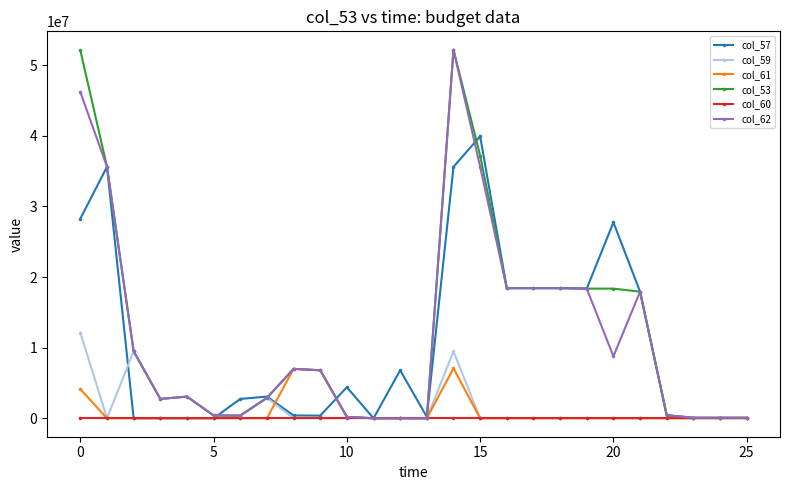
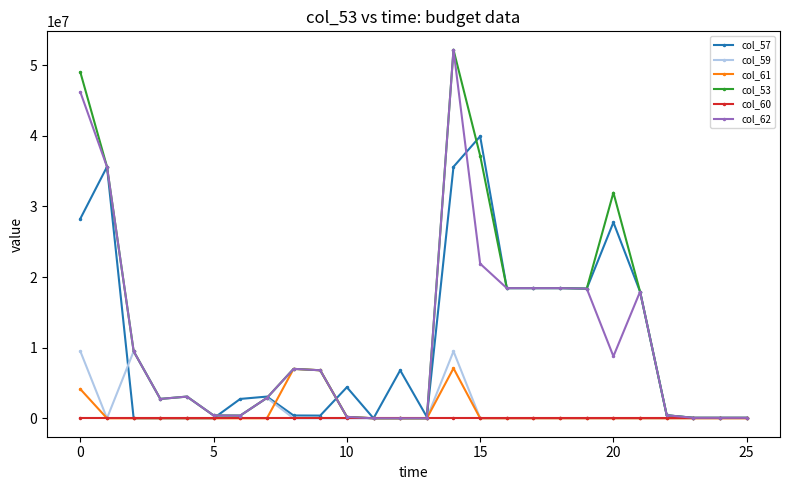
col_59, 0: 12000000 -> 9000000
col_53, 0: 52000000 -> 49000000
col_62, 15: 36000000 -> 22000000
col_53, 20: 18000000 -> 32000000
